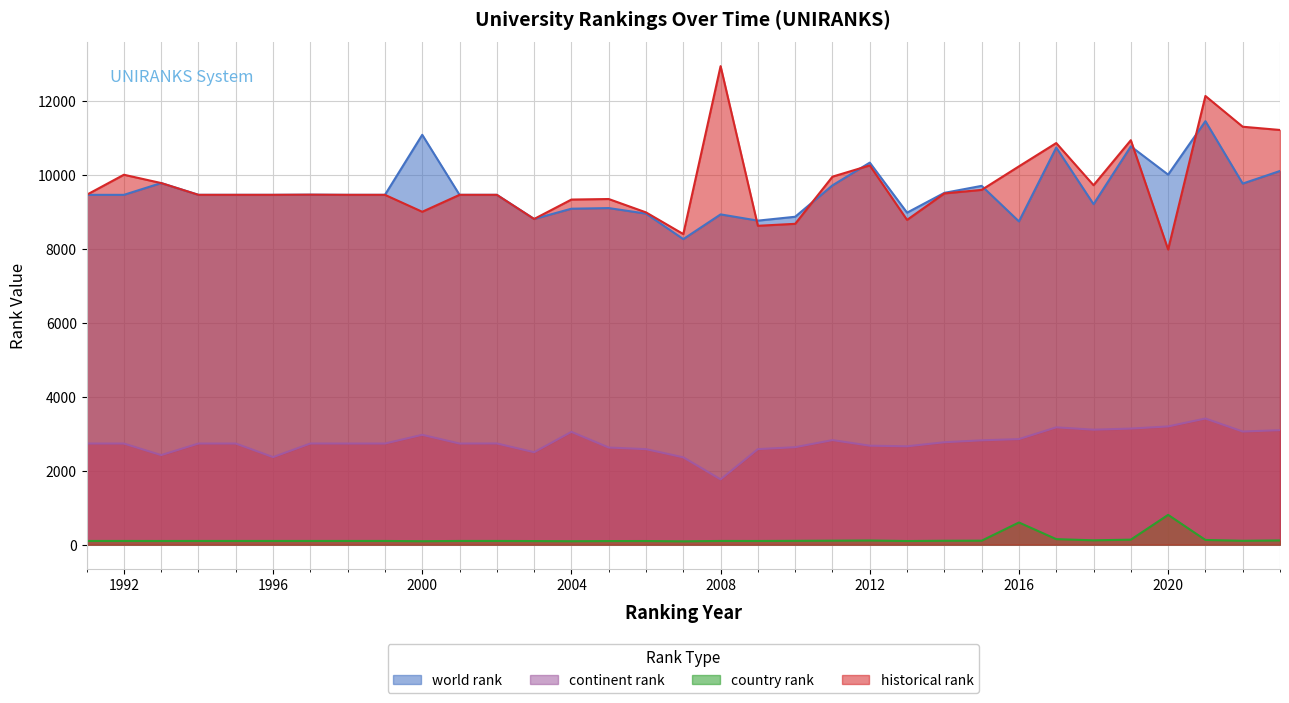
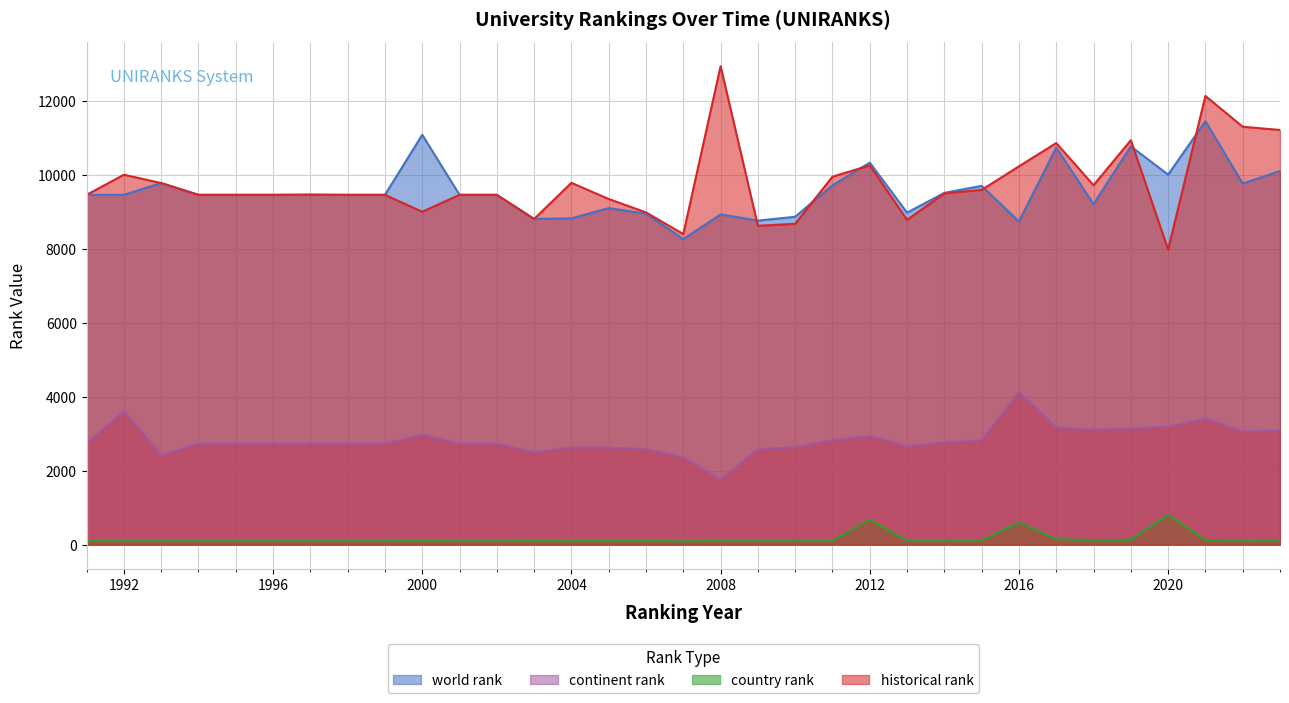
continent rank, 1992: 2700 -> 3600
continent rank, 1996: 2400 -> 2700
world rank, 2004: 9100 -> 8800
continent rank, 2004: 3100 -> 2600
historical rank, 2004: 9300 -> 9800
continent rank, 2012: 2700 -> 2900
country rank, 2012: 100 -> 700
continent rank, 2016: 2900 -> 4100
